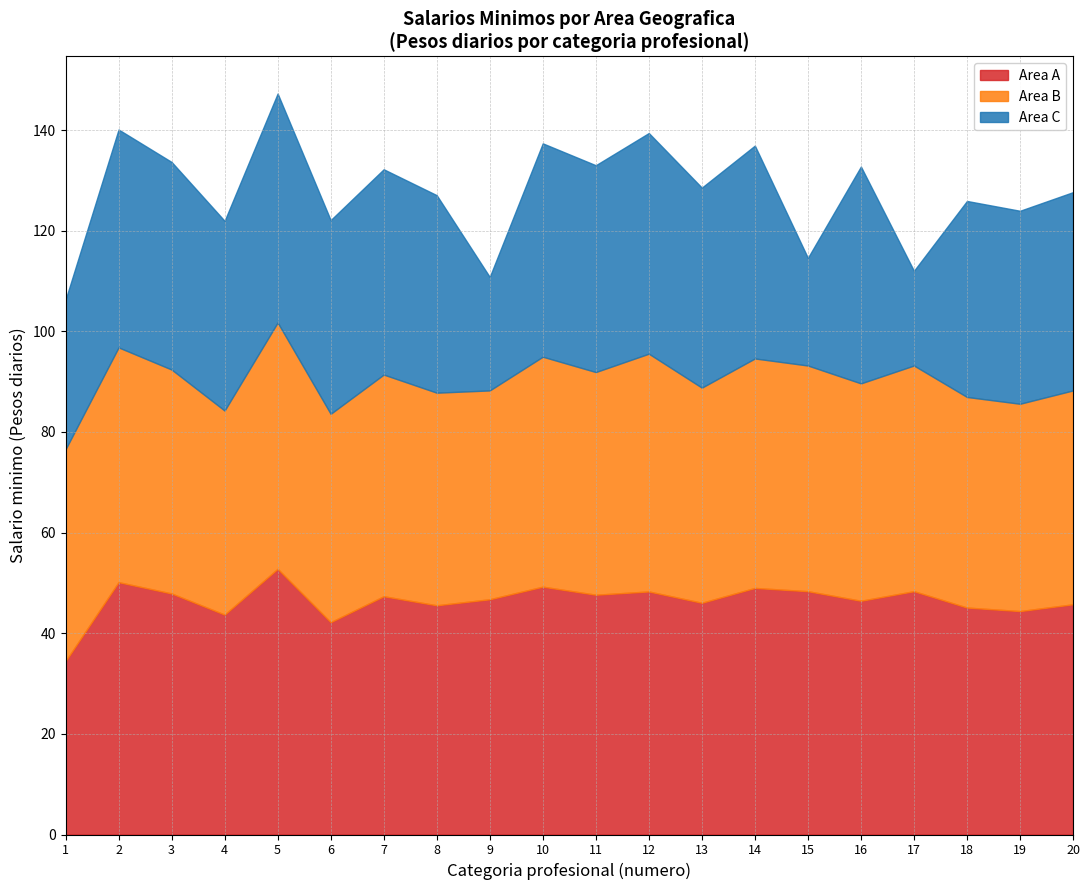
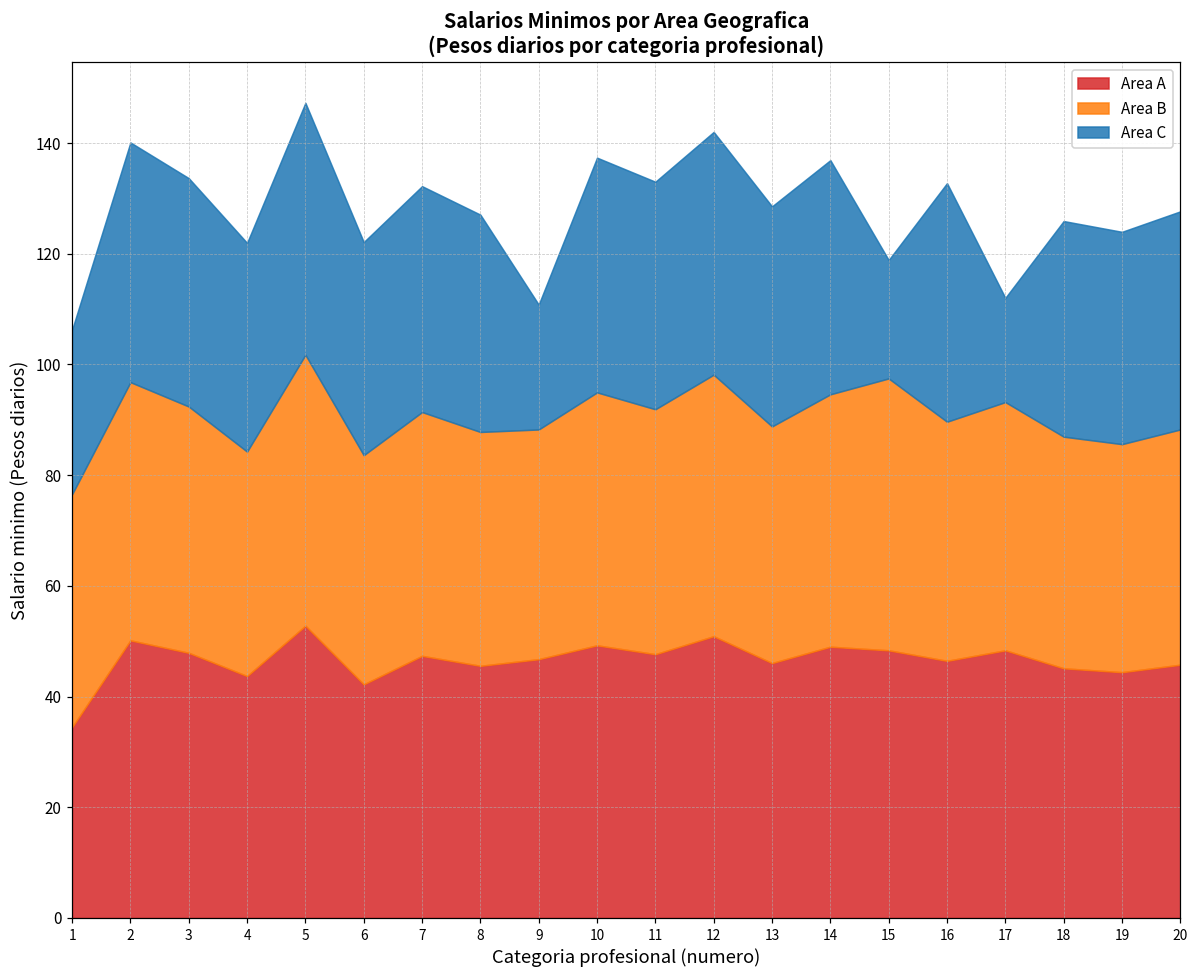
Area A, 12: 48 -> 51
Area B, 15: 45 -> 49
